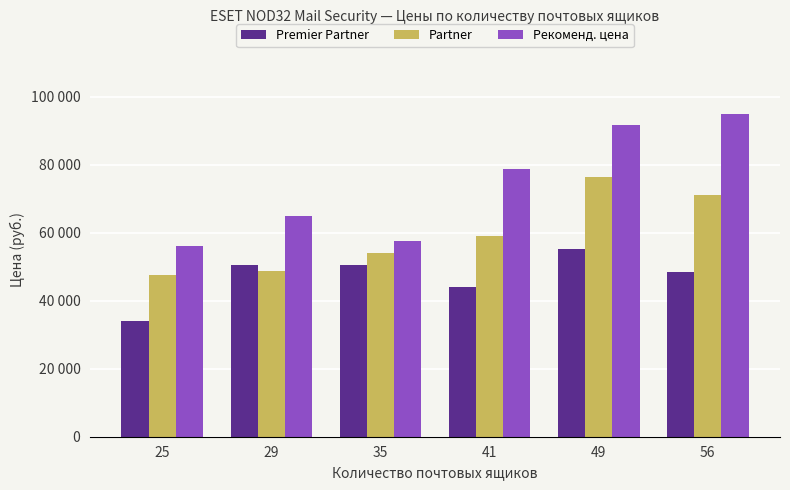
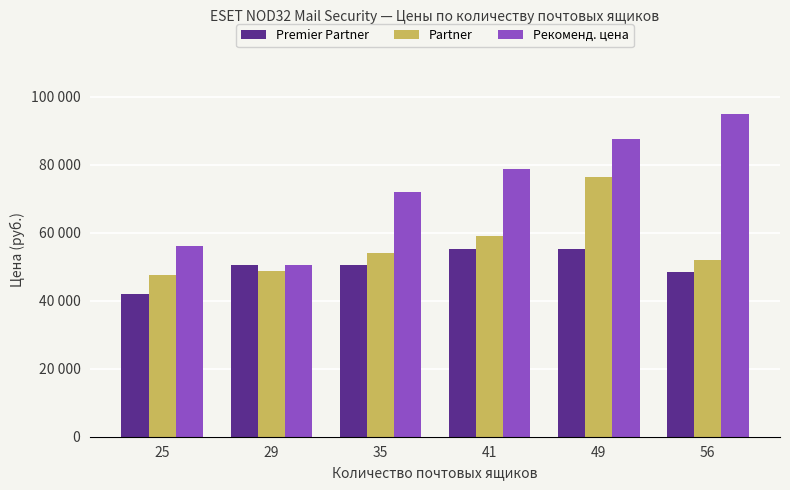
Premier Partner, 25: 34000 -> 42000
Рекоменд. цена, 29: 65000 -> 51000
Рекоменд. цена, 35: 58000 -> 72000
Premier Partner, 41: 44000 -> 55000
Рекоменд. цена, 49: 92000 -> 87000
Partner, 56: 71000 -> 52000
